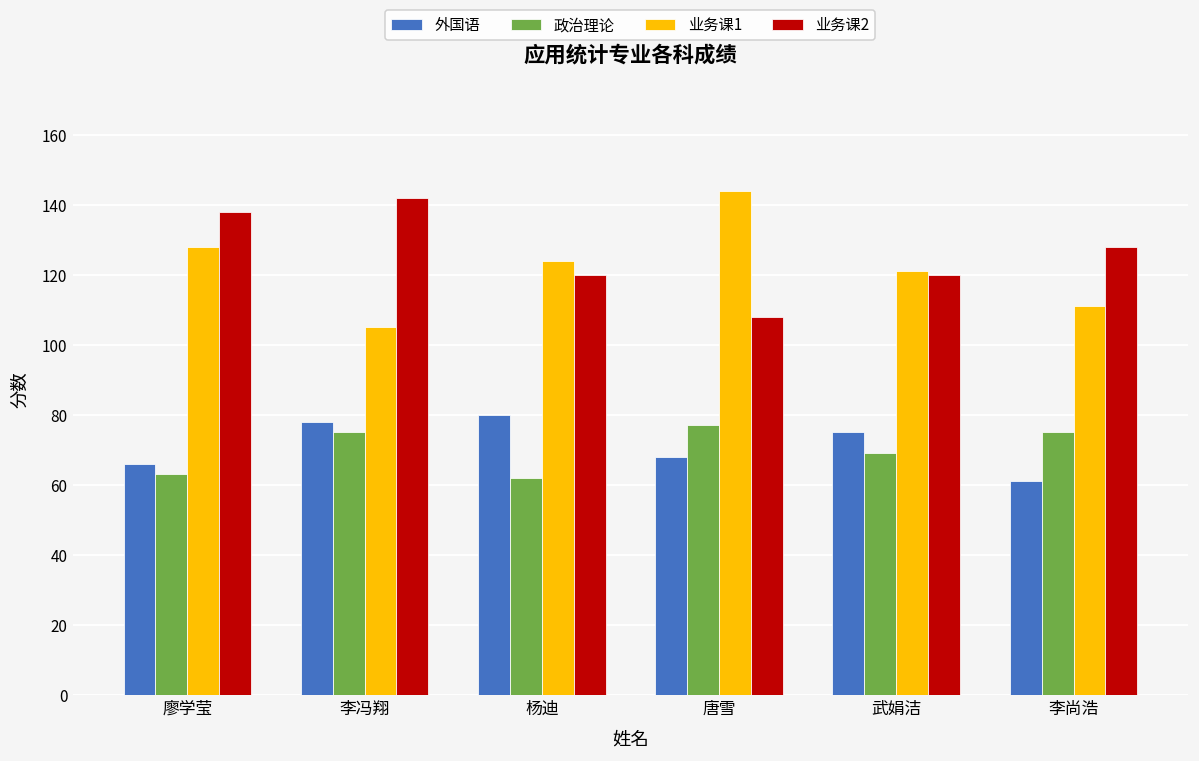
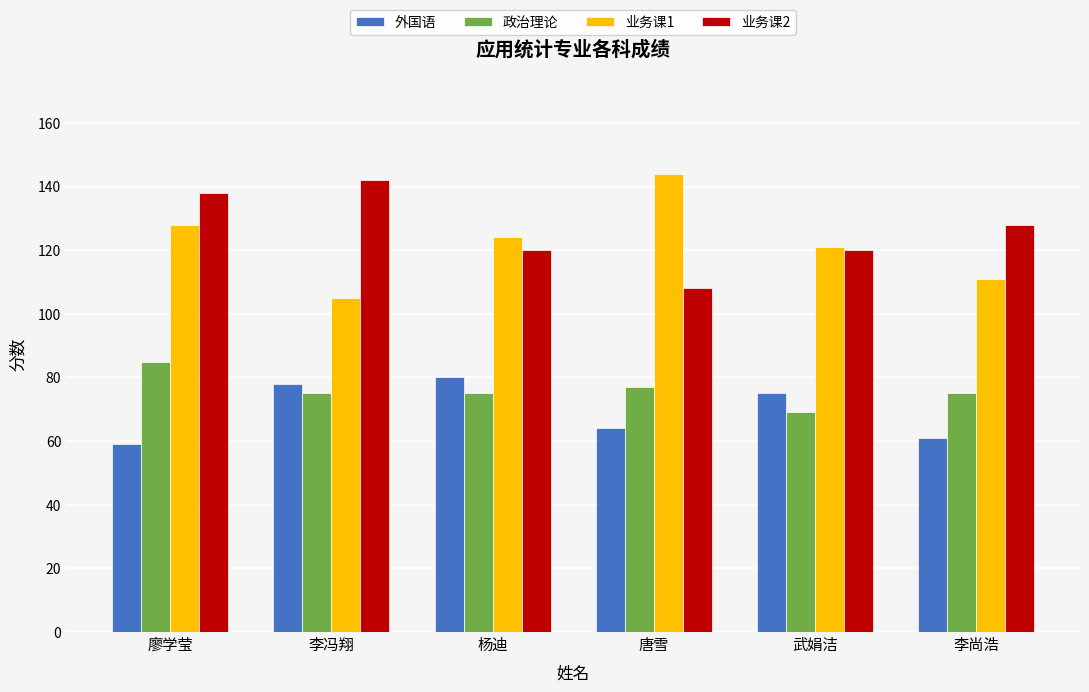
外国语, 廖学莹: 66 -> 59
政治理论, 廖学莹: 63 -> 85
政治理论, 杨迪: 62 -> 75
外国语, 唐雪: 68 -> 64
